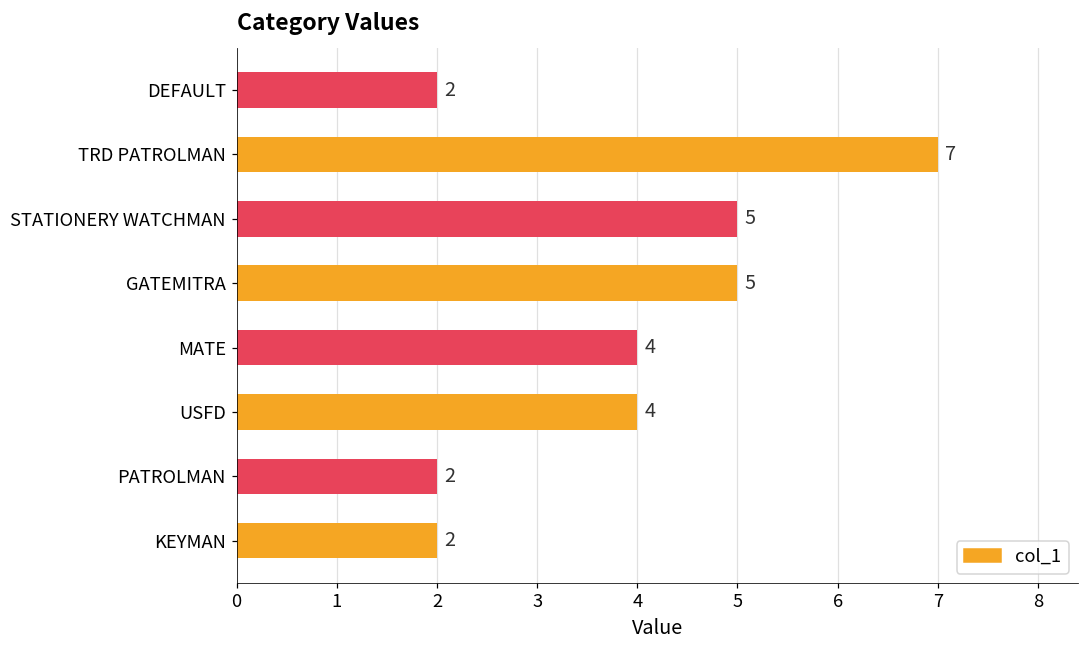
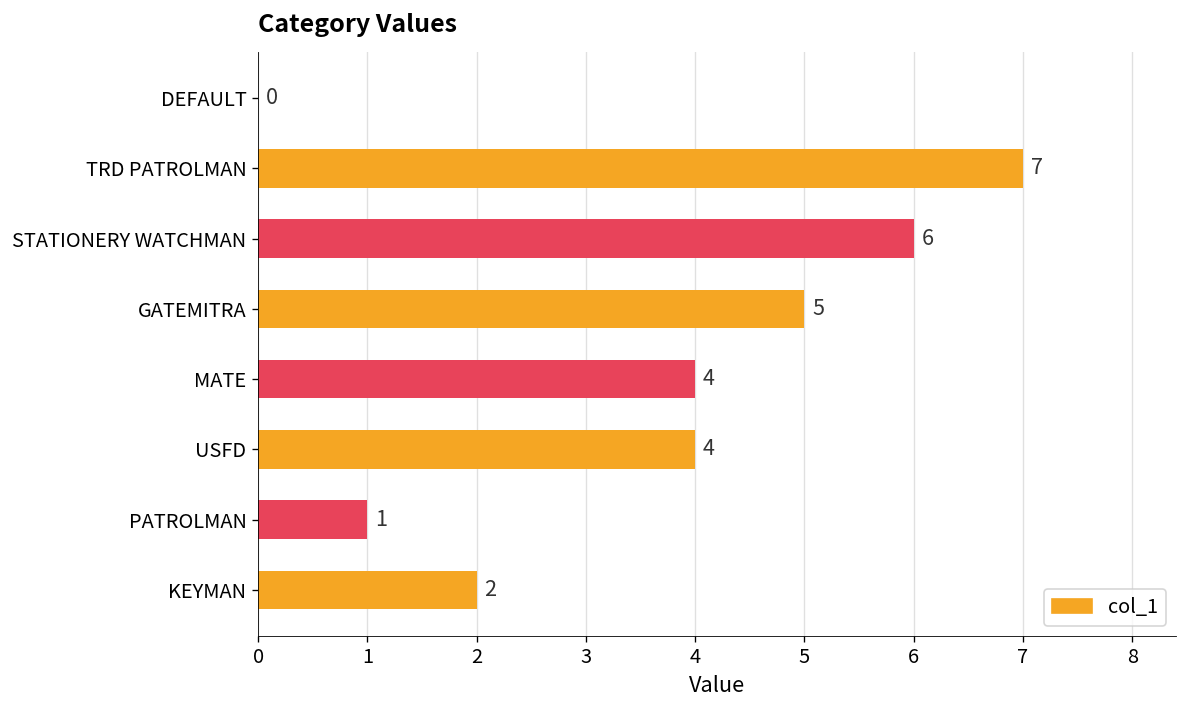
DEFAULT: 2 -> 0
STATIONERY WATCHMAN: 5 -> 6
PATROLMAN: 2 -> 1
